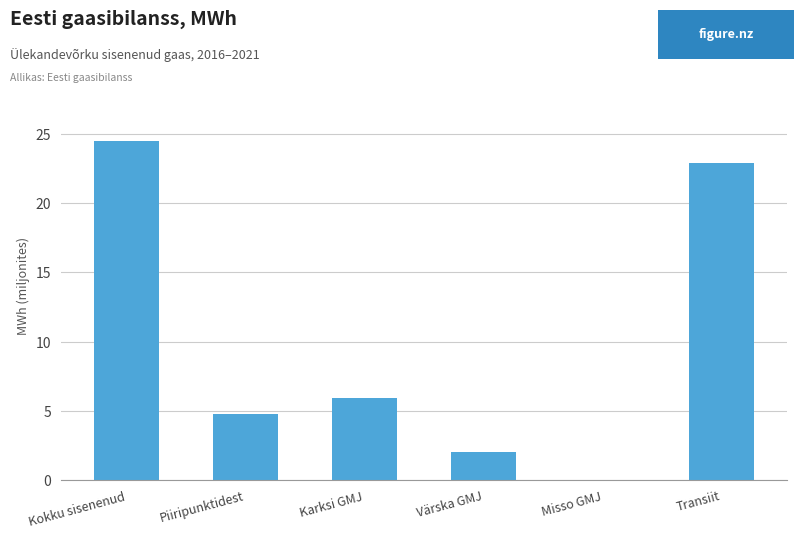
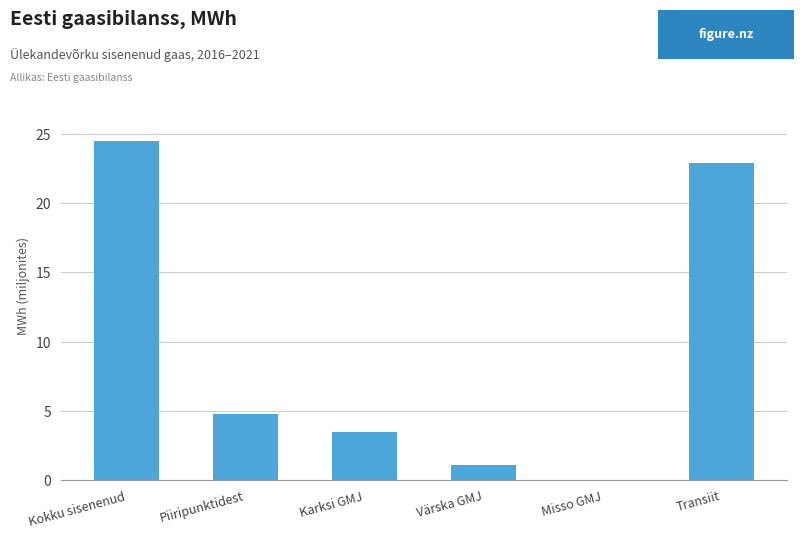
Karksi GMJ: 6.0 -> 3.5
Värska GMJ: 2.0 -> 1.1
